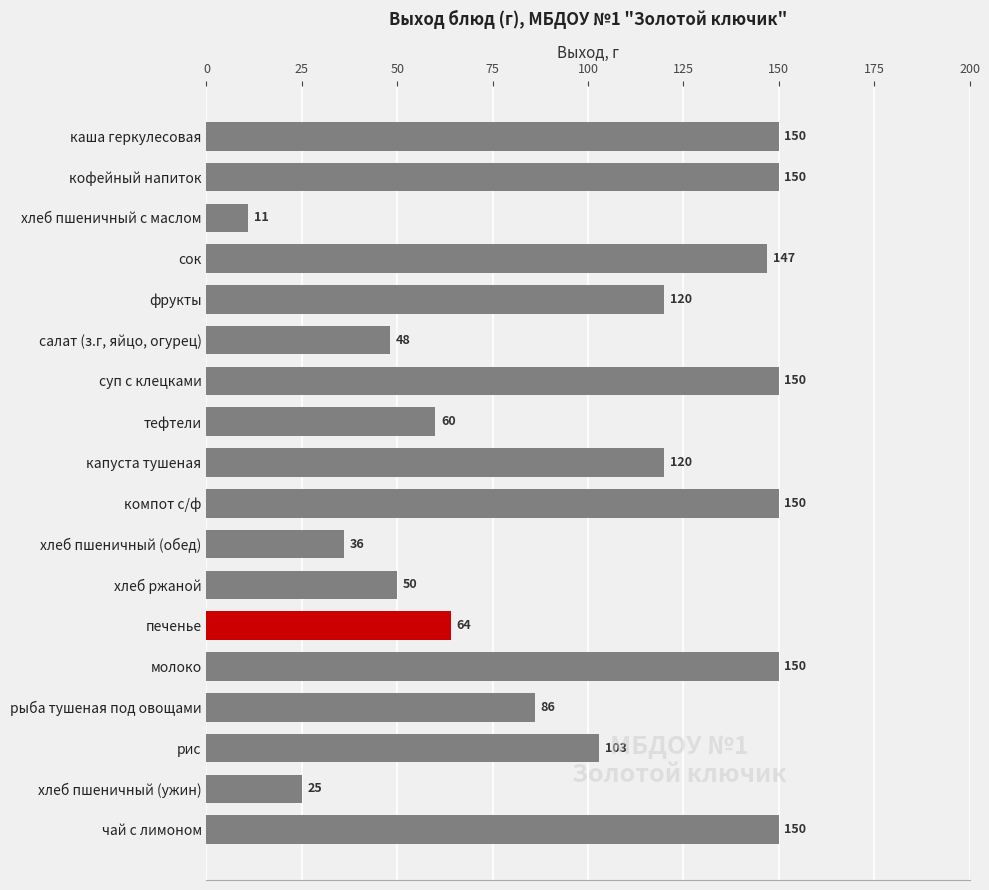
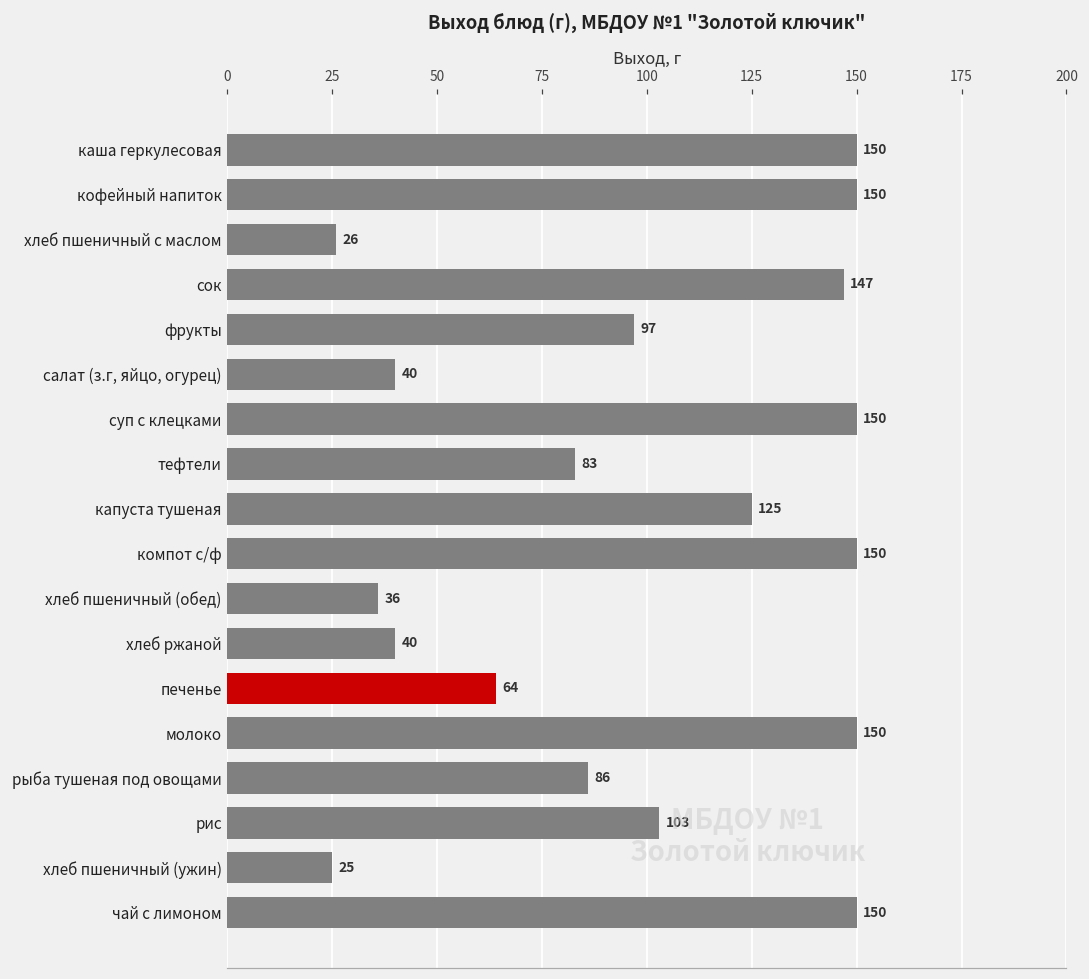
хлеб пшеничный с маслом: 11 -> 26
фрукты: 120 -> 97
салат (з.г, яйцо, огурец): 48 -> 40
тефтели: 60 -> 83
капуста тушеная: 120 -> 125
хлеб ржаной: 50 -> 40
